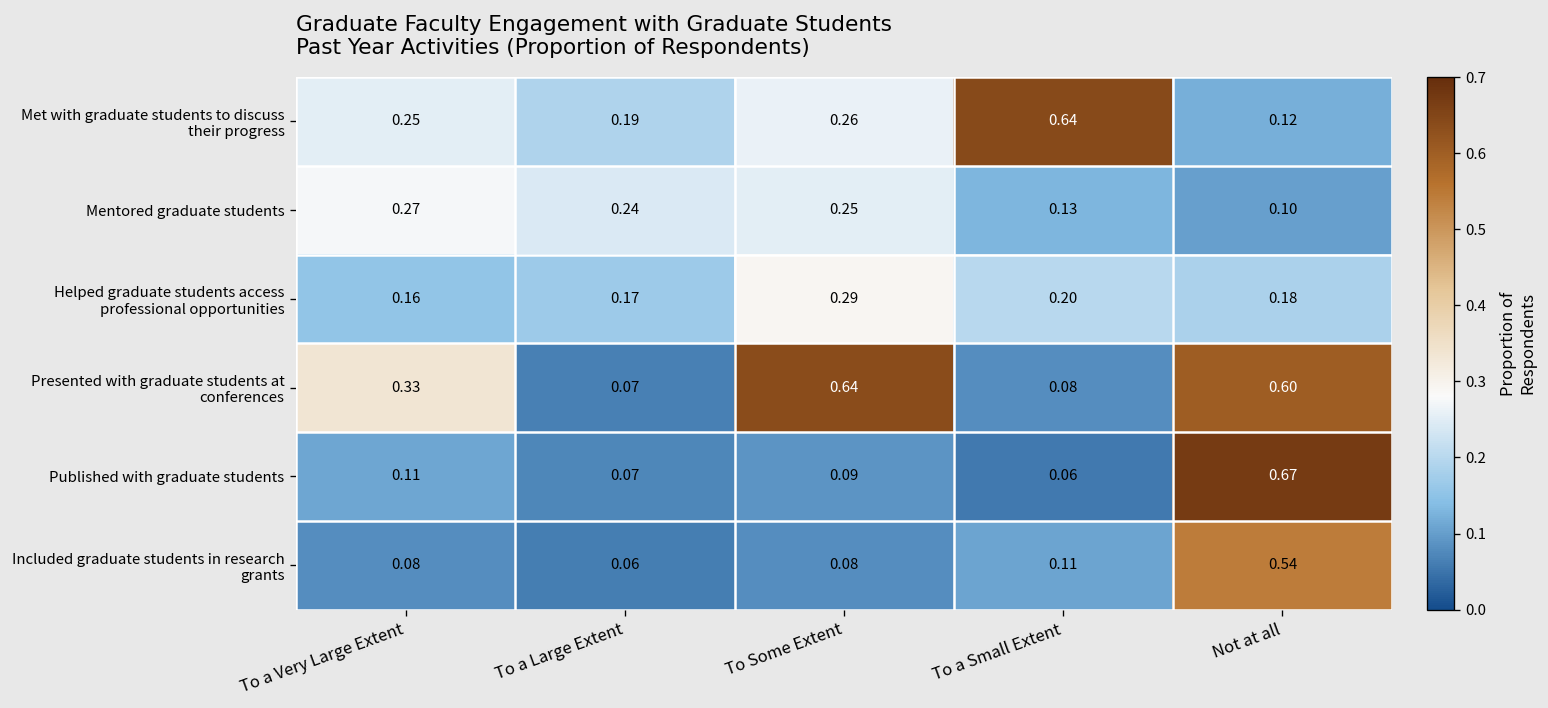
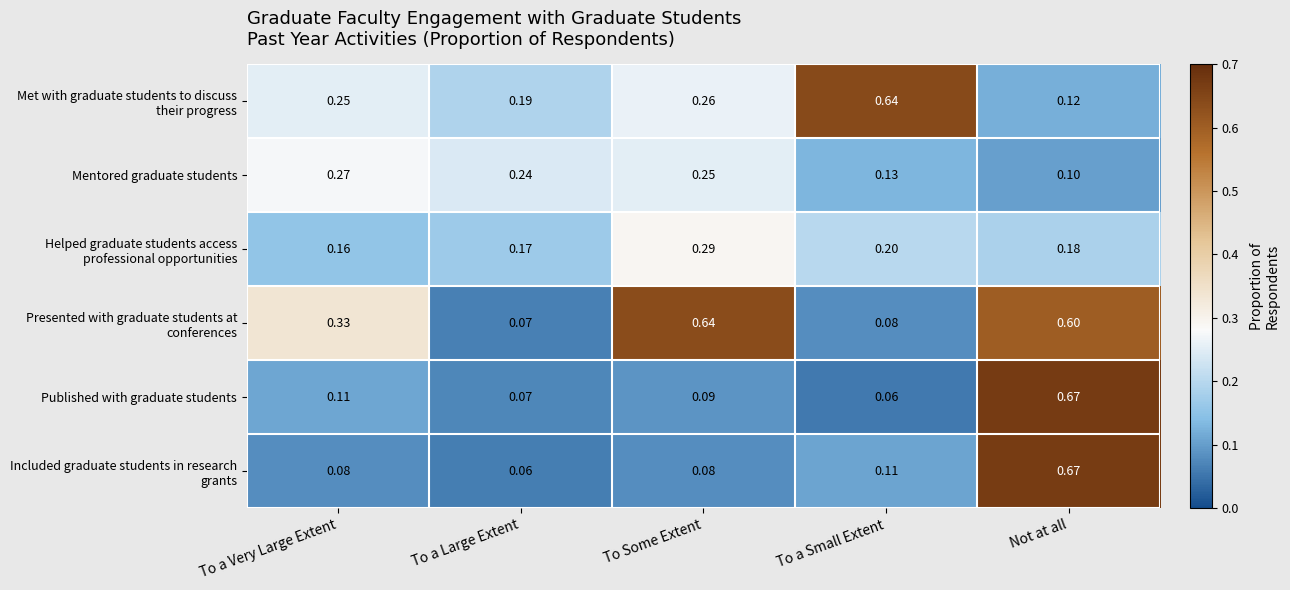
Included graduate students in research grants, Not at all: 0.54 -> 0.67
